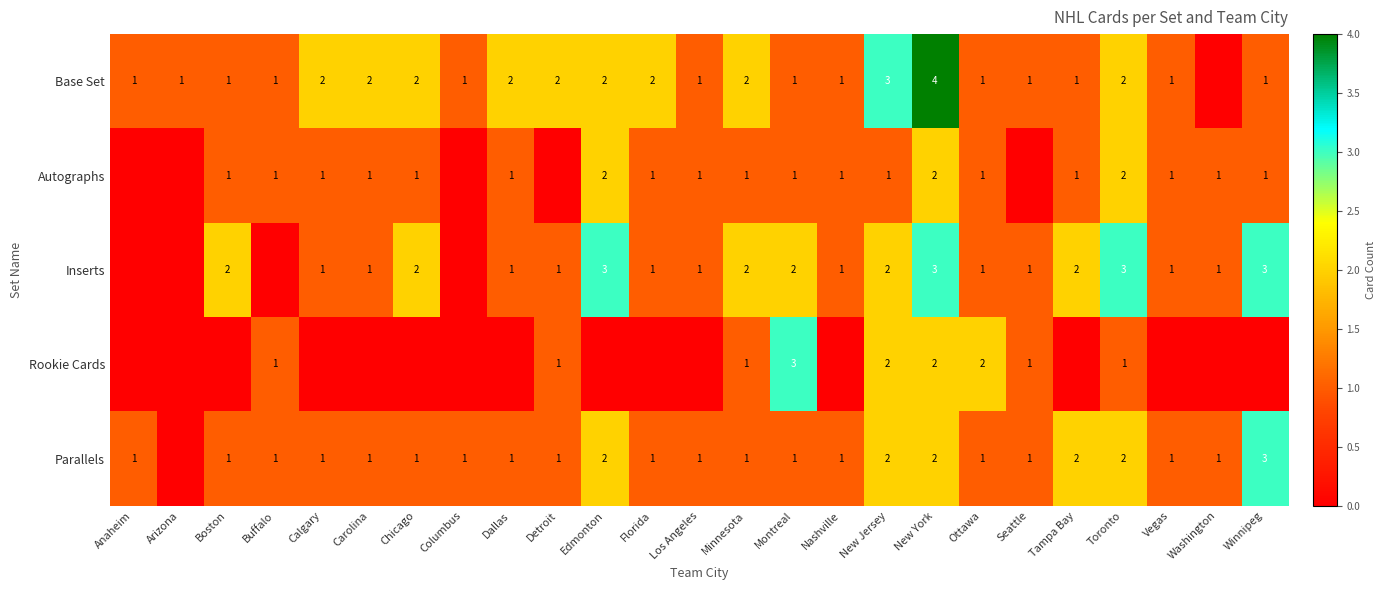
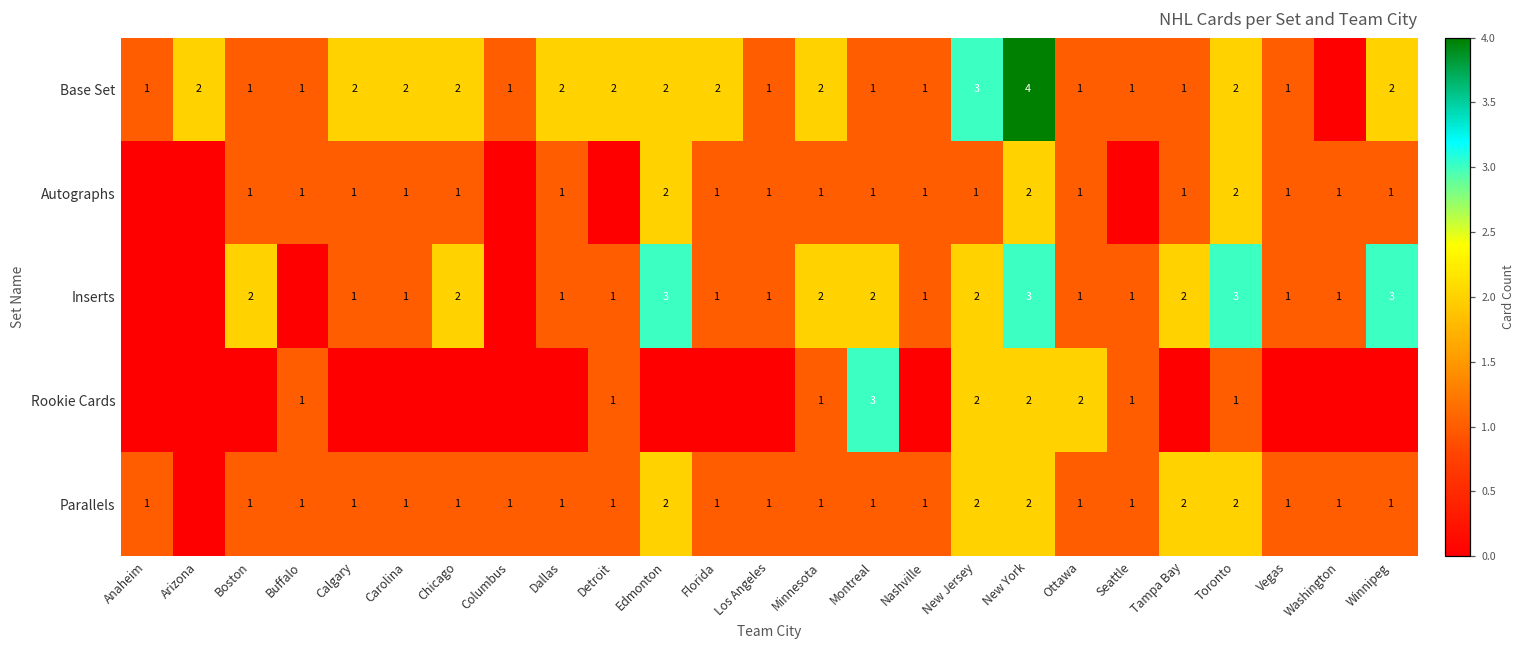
Base Set, Arizona: 1 -> 2
Base Set, Winnipeg: 1 -> 2
Parallels, Winnipeg: 3 -> 1
